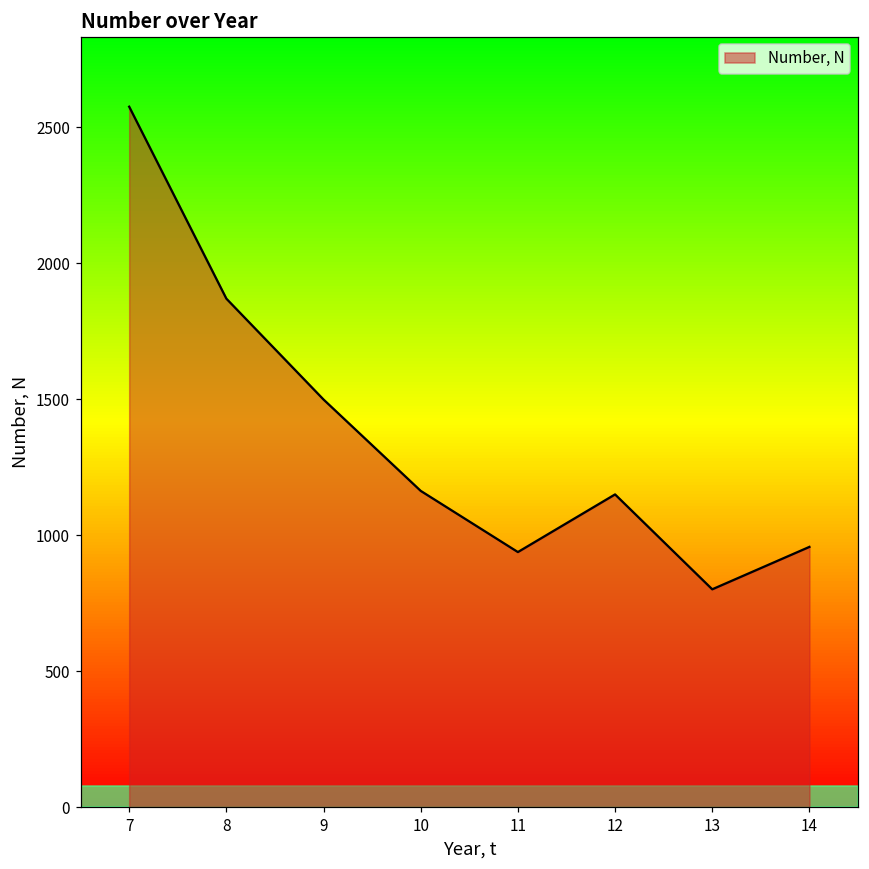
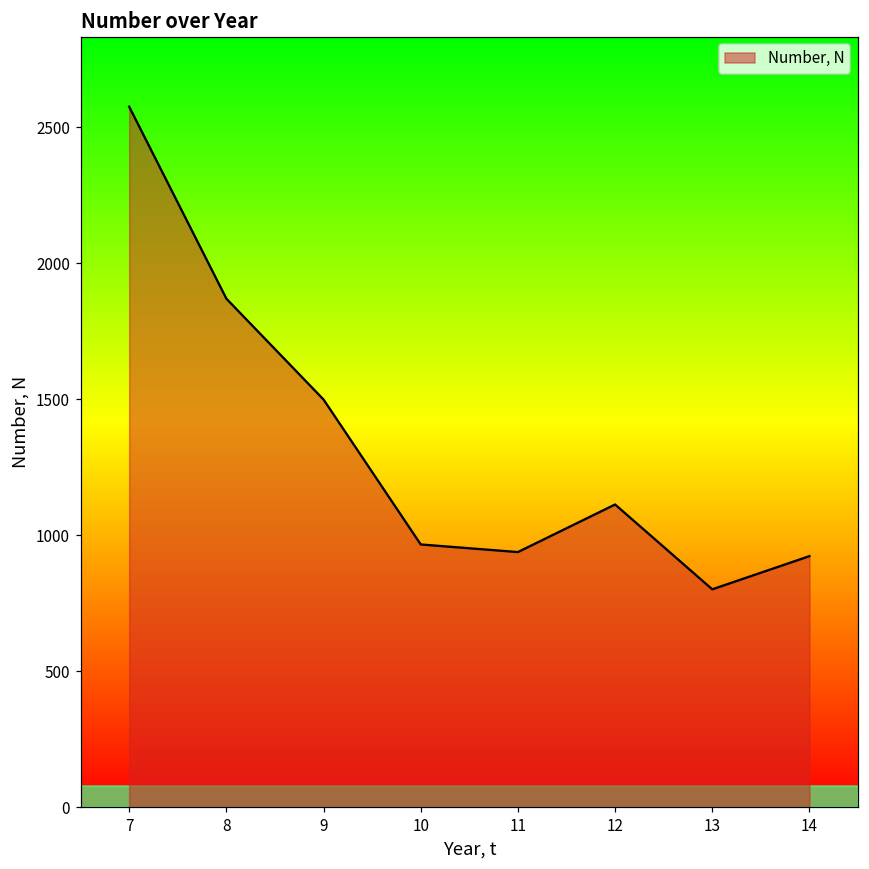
10: 1160 -> 970
12: 1150 -> 1110
14: 960 -> 920
